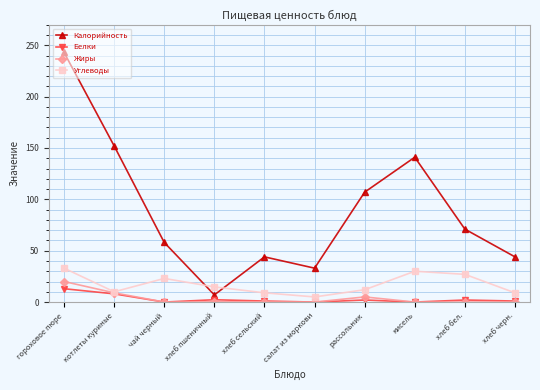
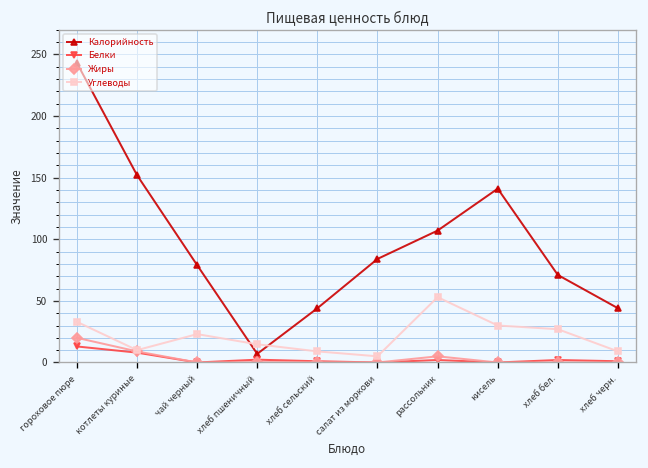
Калорийность, чай черный: 58 -> 79
Калорийность, салат из моркови: 33 -> 84
Углеводы, рассольник: 12 -> 53
